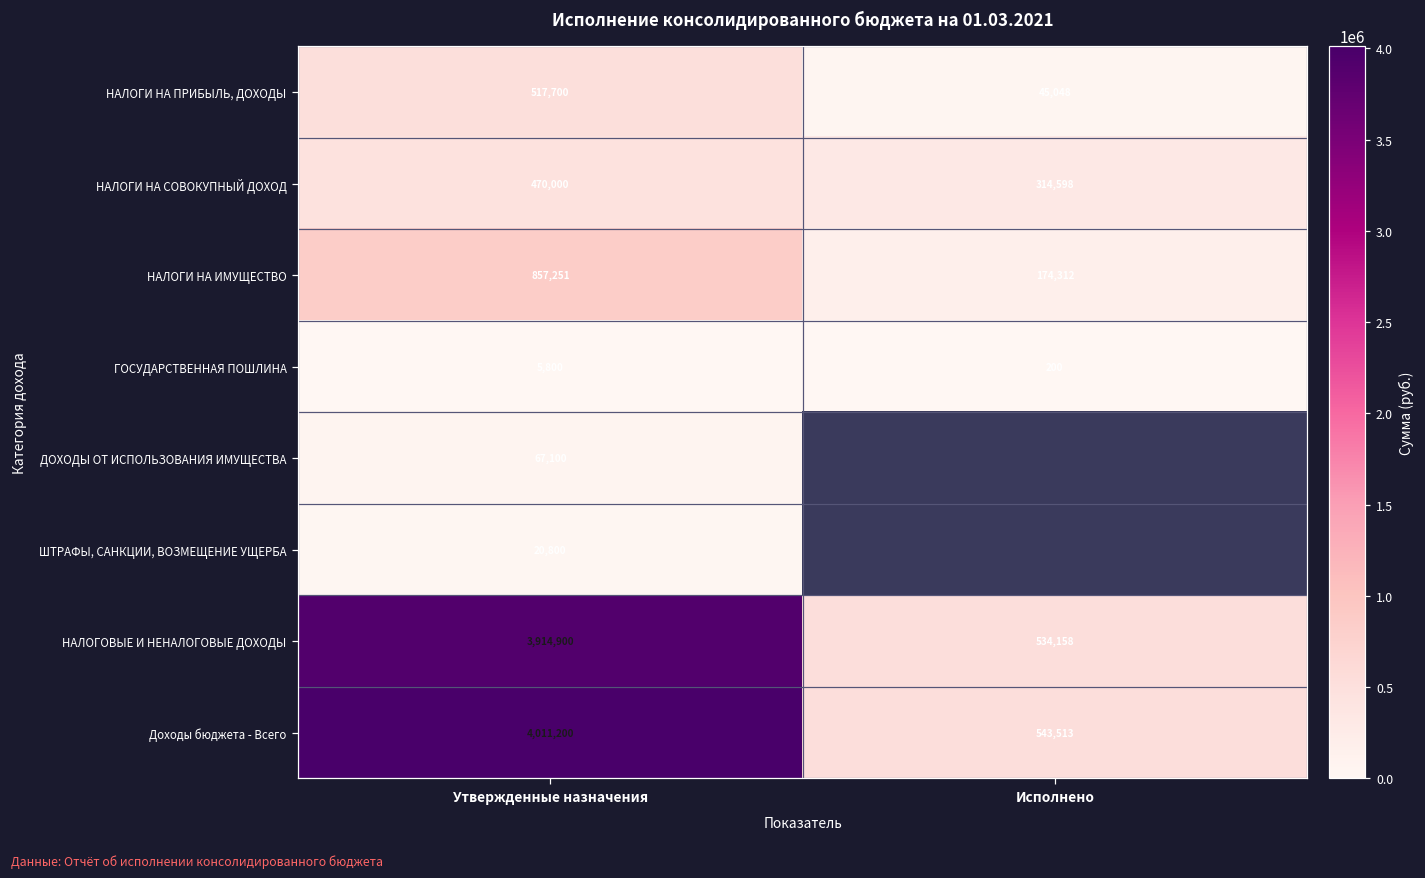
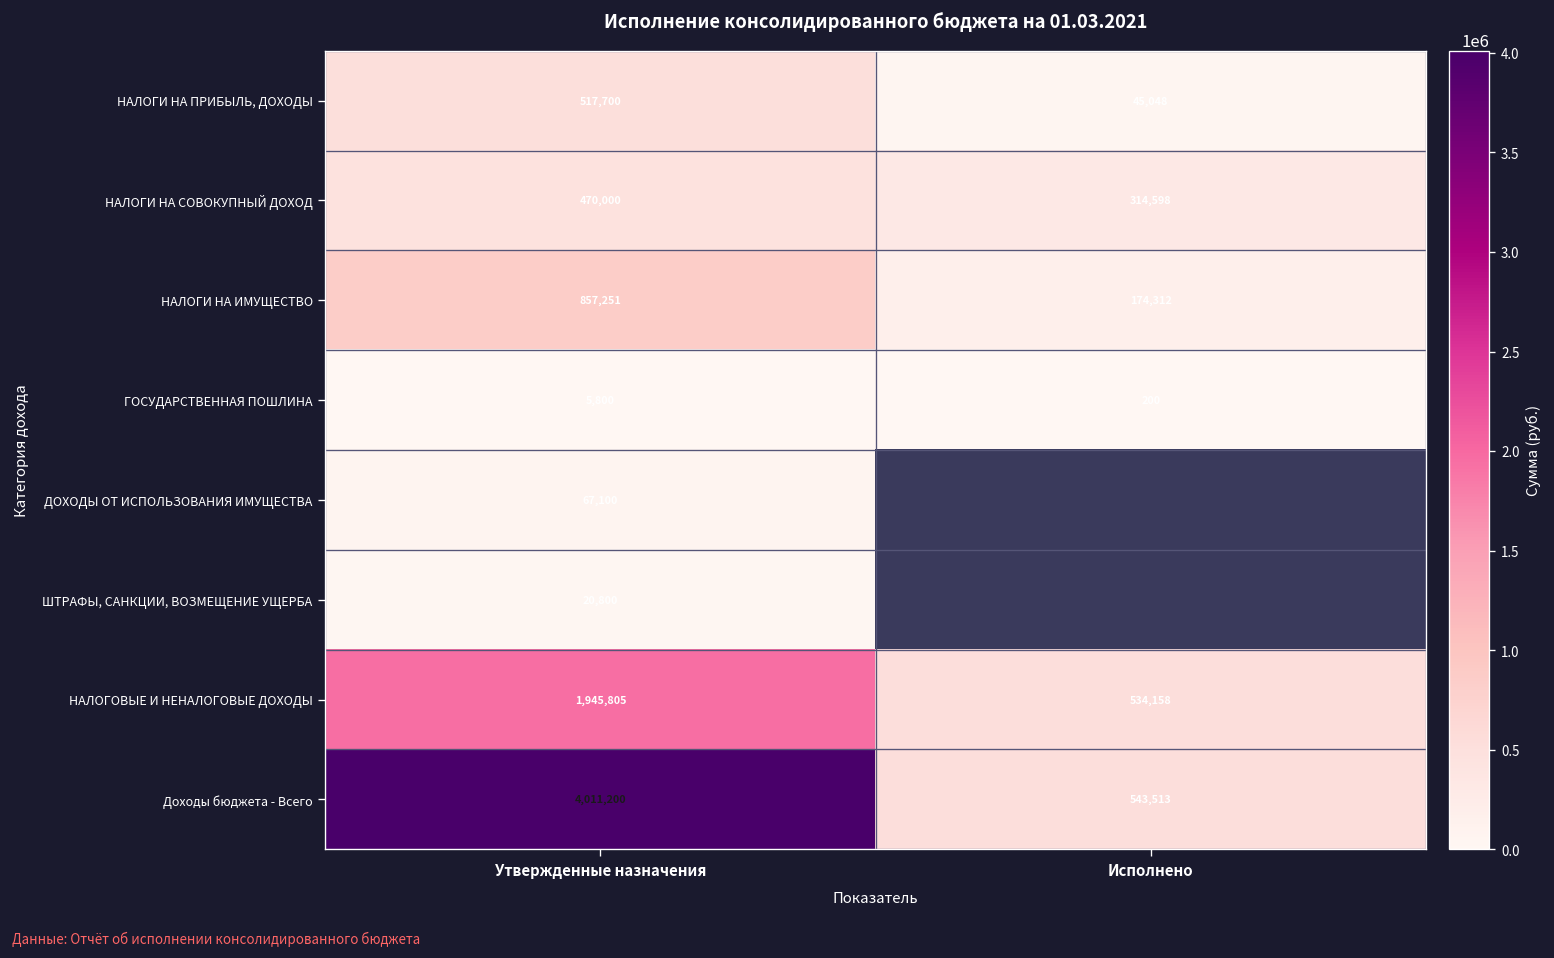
НАЛОГОВЫЕ И НЕНАЛОГОВЫЕ ДОХОДЫ, Утвержденные назначения: 3,914,900 -> 1,945,805
